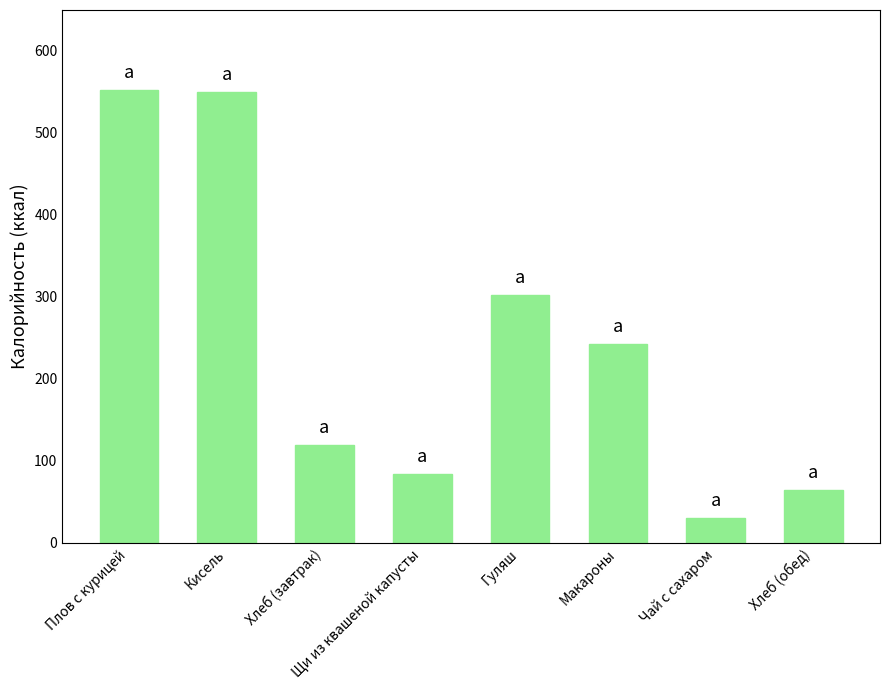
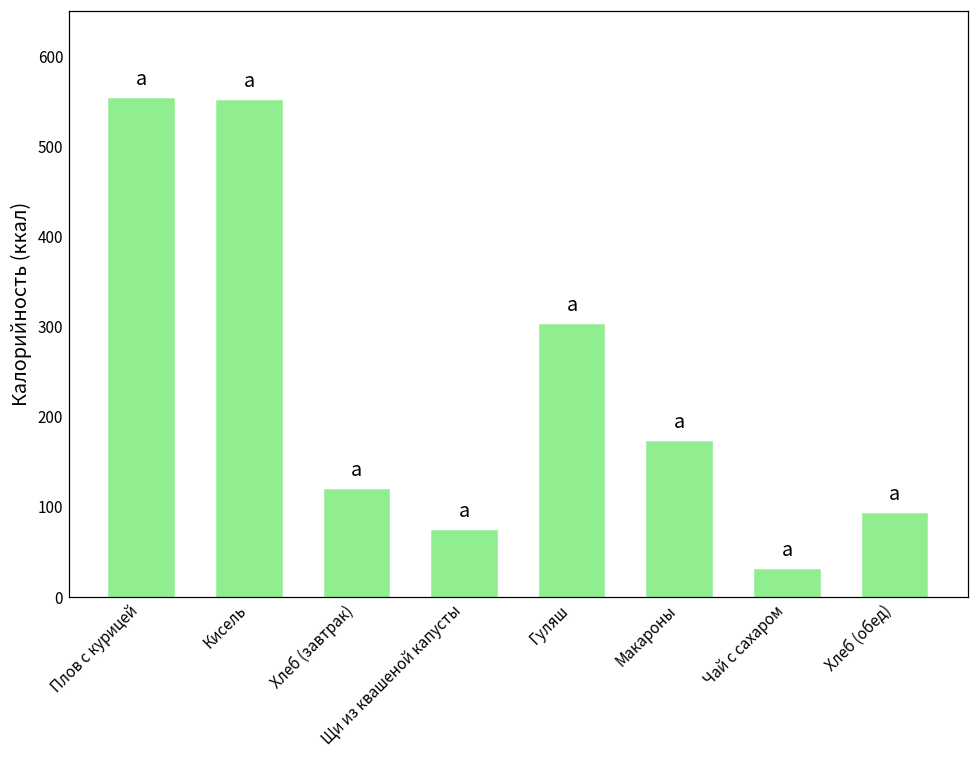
Щи из квашеной капусты: 80 -> 70
Макароны: 240 -> 170
Хлеб (обед): 60 -> 90
